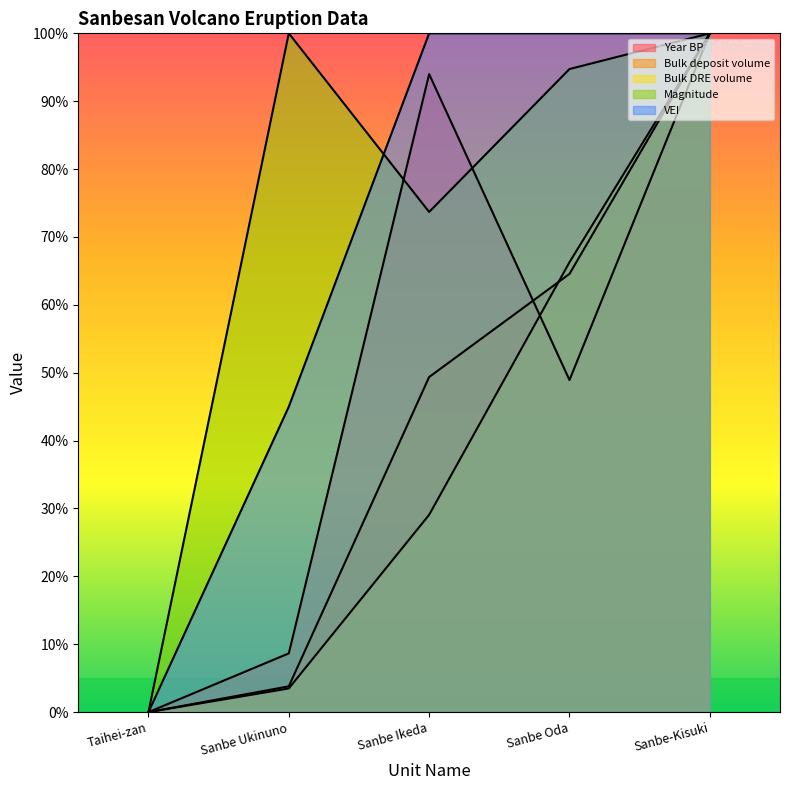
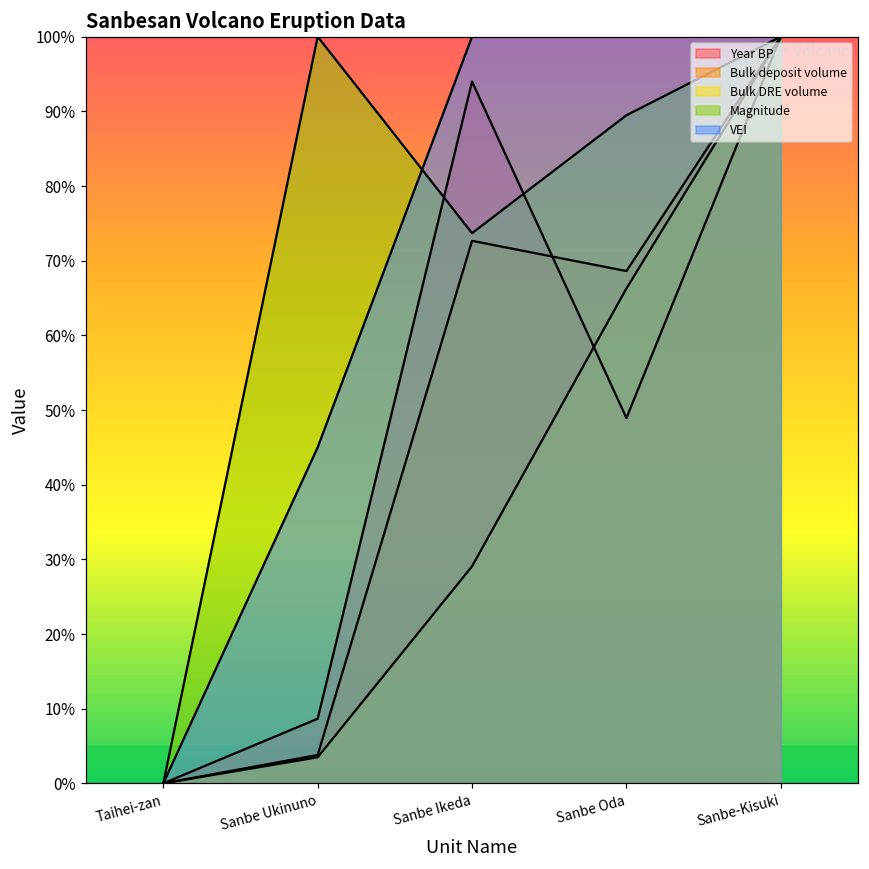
Bulk deposit volume, Sanbe Ikeda: 49% -> 73%
Bulk deposit volume, Sanbe Oda: 65% -> 69%
Magnitude, Sanbe Oda: 95% -> 89%
